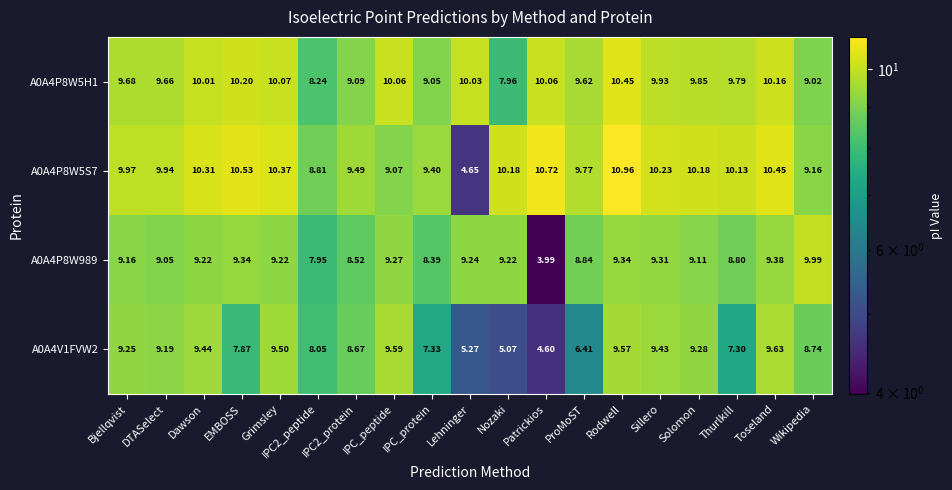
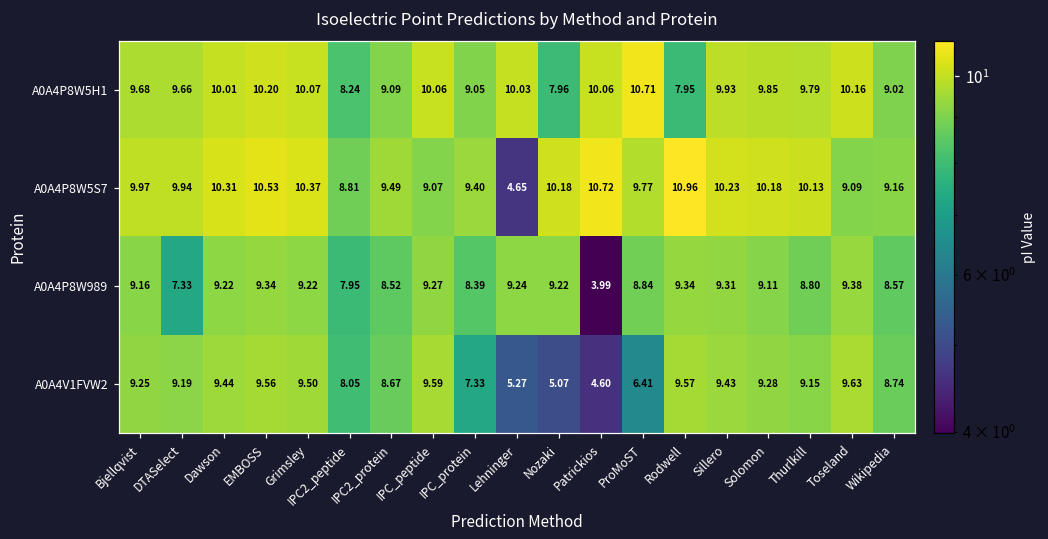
A0A4P8W5H1, ProMoST: 9.62 -> 10.71
A0A4P8W5H1, Rodwell: 10.45 -> 7.95
A0A4P8W5S7, Toseland: 10.45 -> 9.09
A0A4P8W989, DTASelect: 9.05 -> 7.33
A0A4P8W989, Wikipedia: 9.99 -> 8.57
A0A4V1FVW2, EMBOSS: 7.87 -> 9.56
A0A4V1FVW2, Thurlkill: 7.30 -> 9.15
